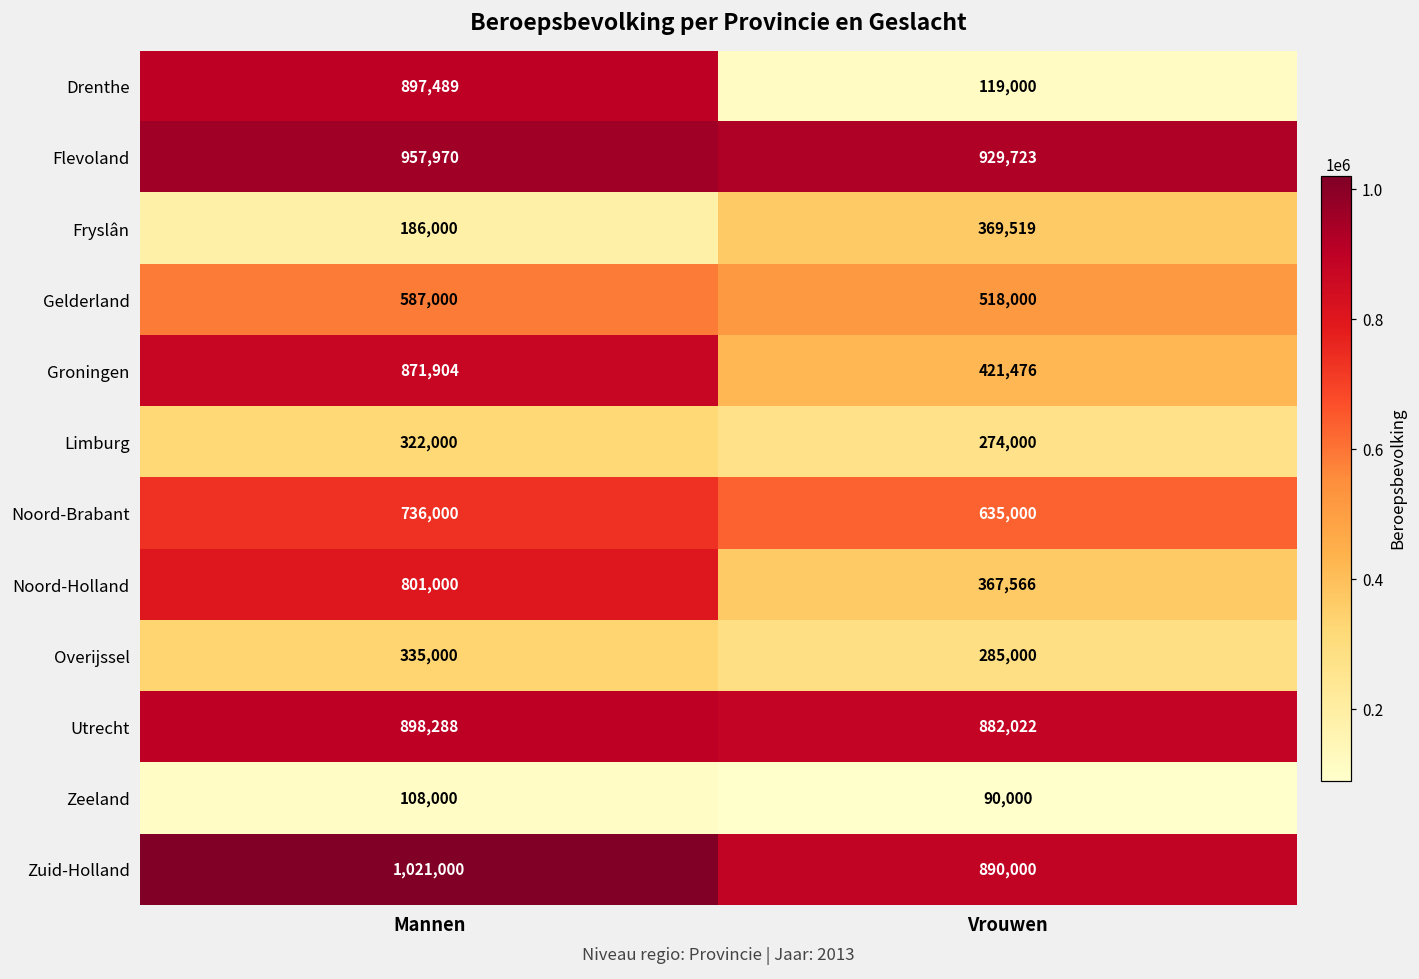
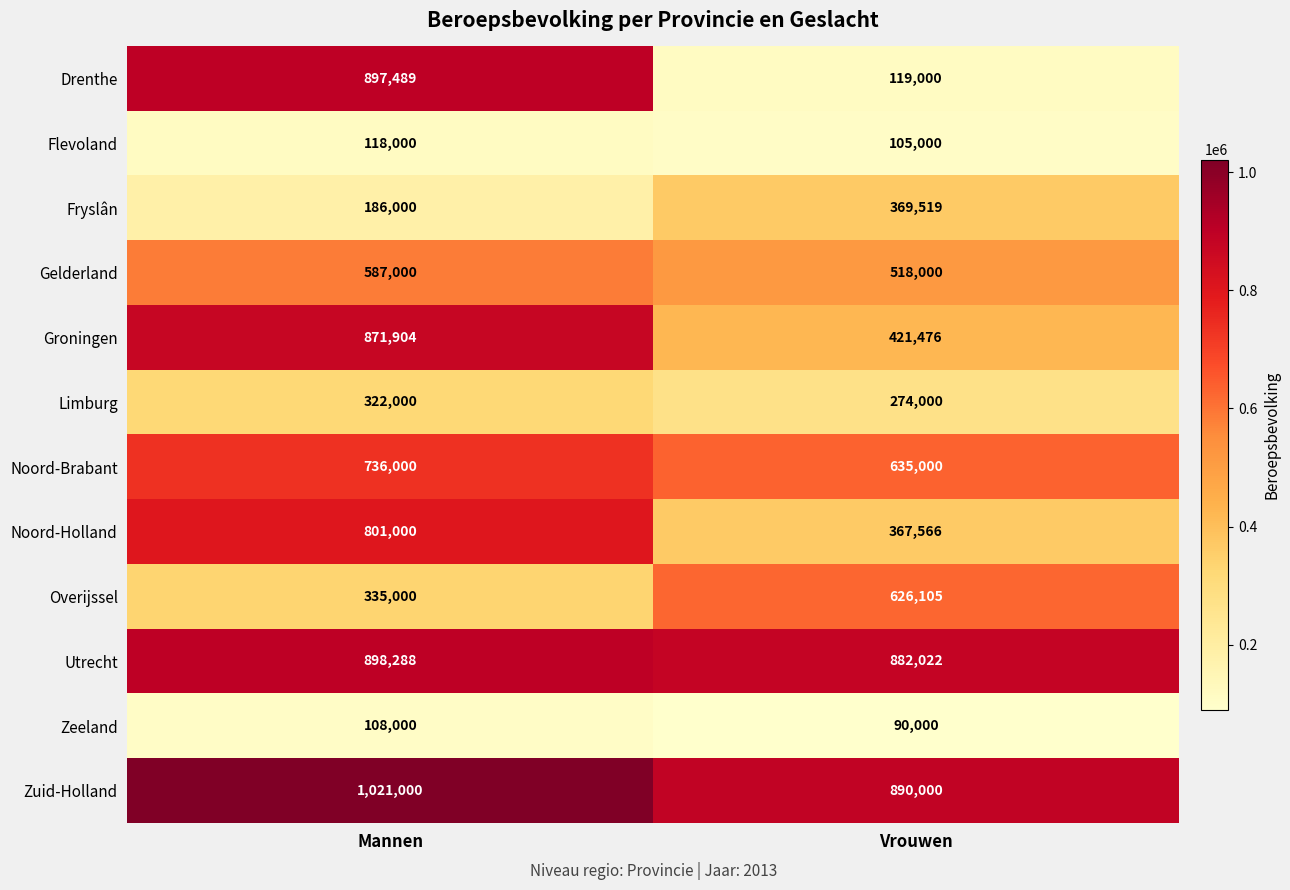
Flevoland, Mannen: 957,970 -> 118,000
Flevoland, Vrouwen: 929,723 -> 105,000
Overijssel, Vrouwen: 285,000 -> 626,105
